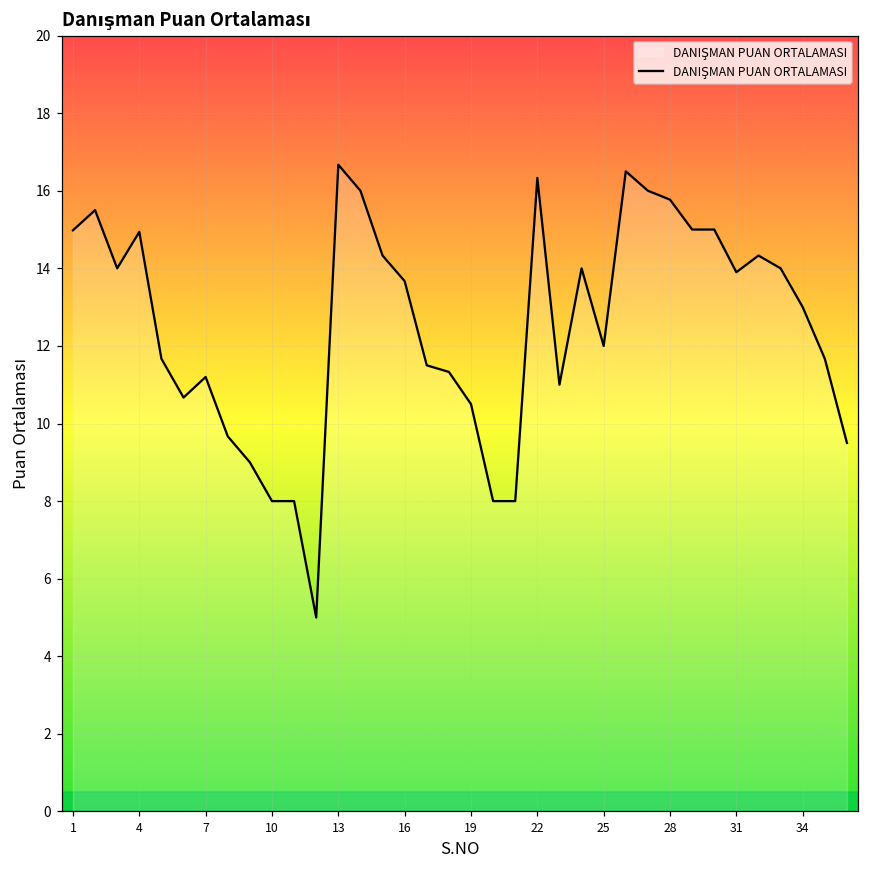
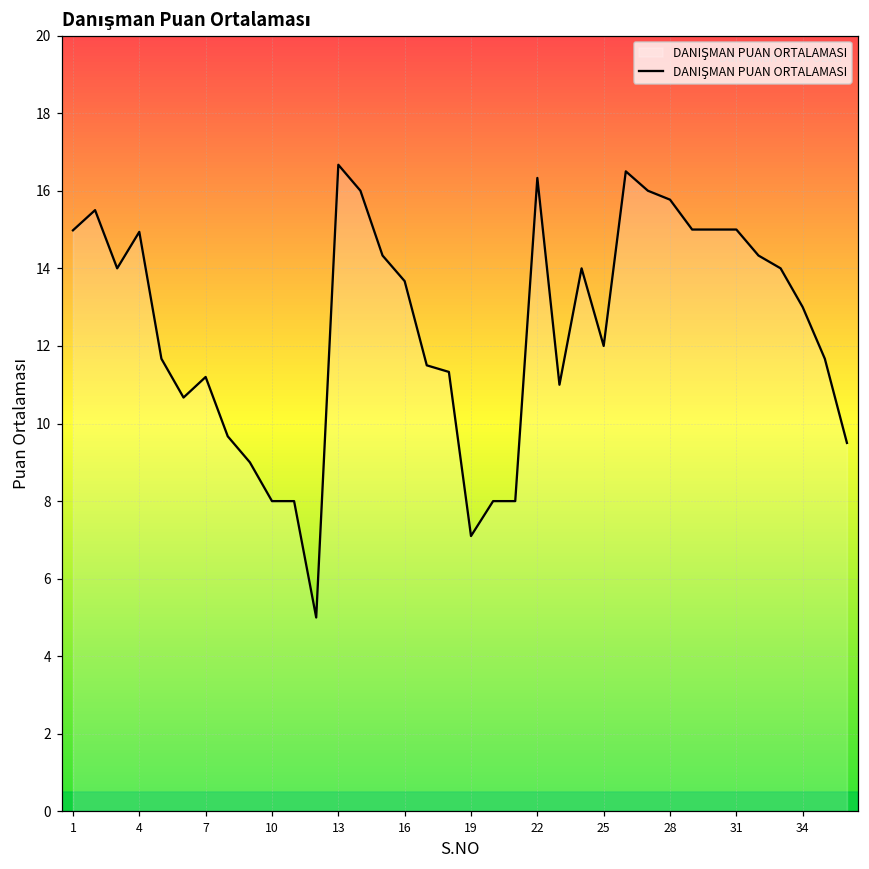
19: 10.5 -> 7.1
31: 13.9 -> 15.0
